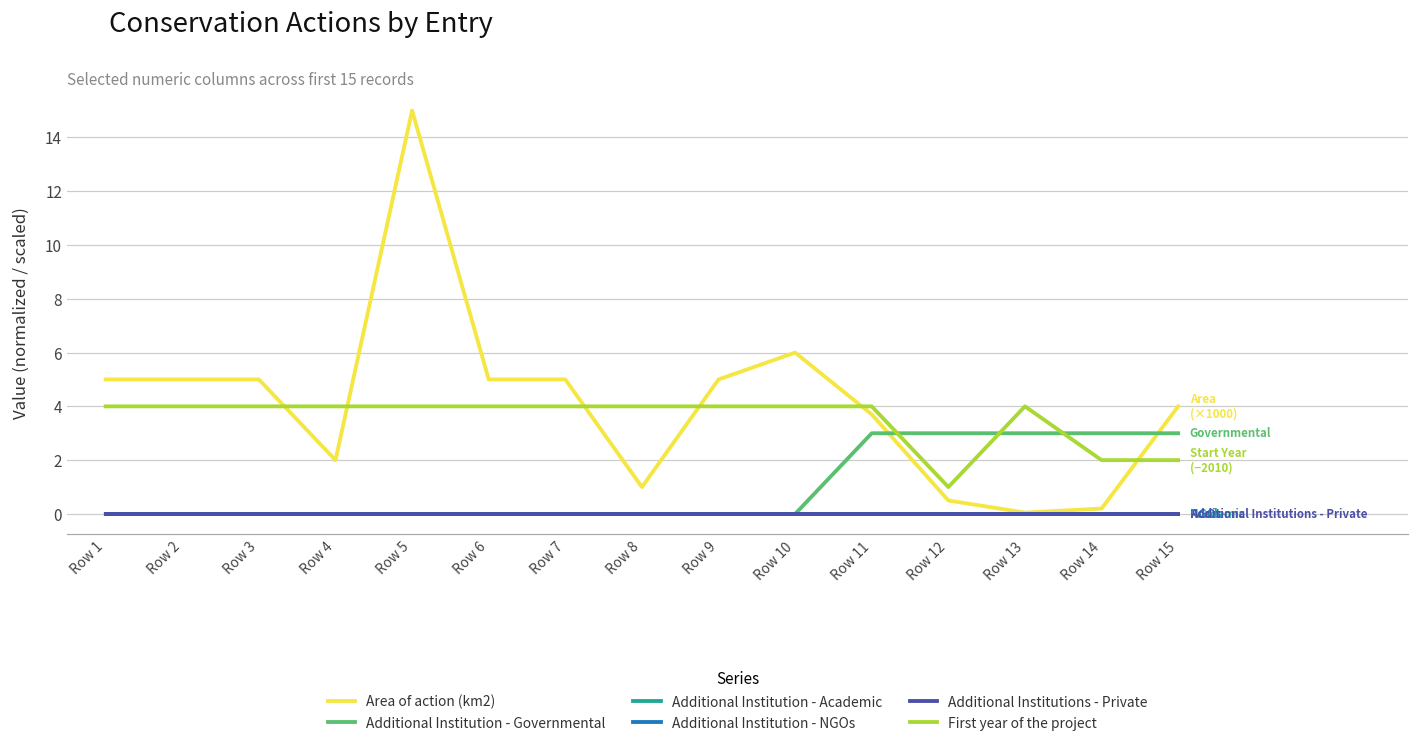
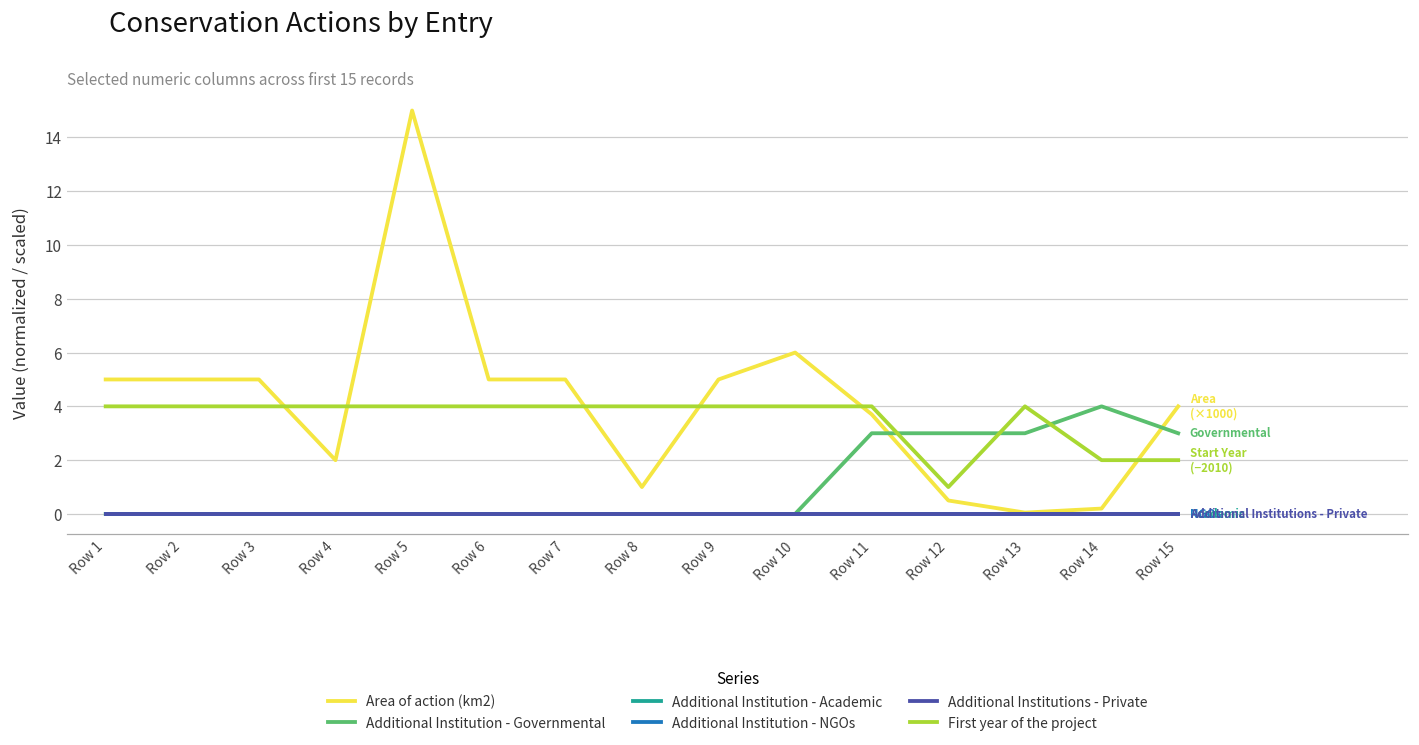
Additional Institution - Governmental, Row 14: 3 -> 4
